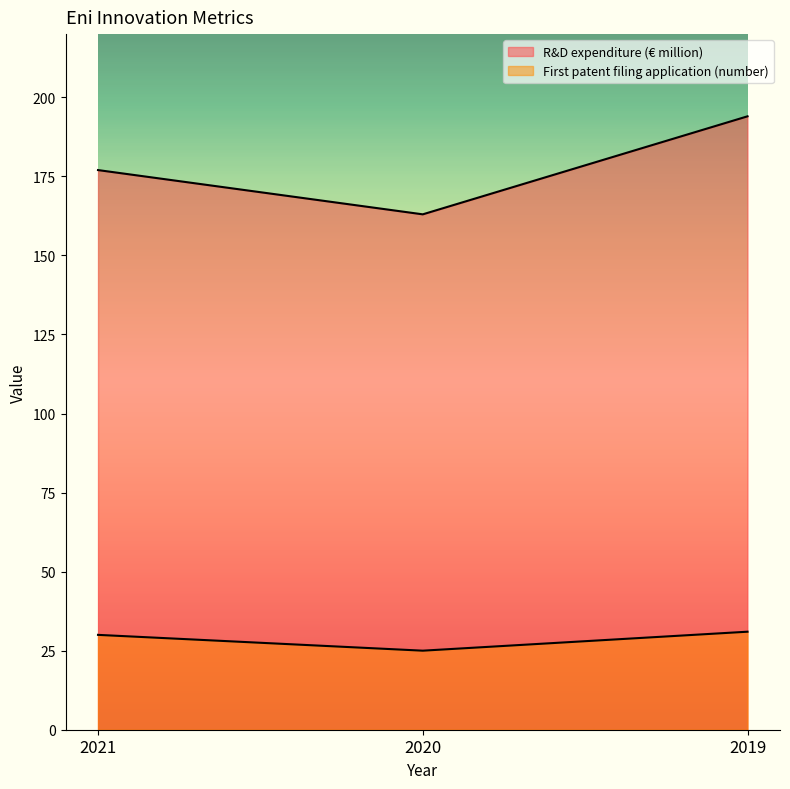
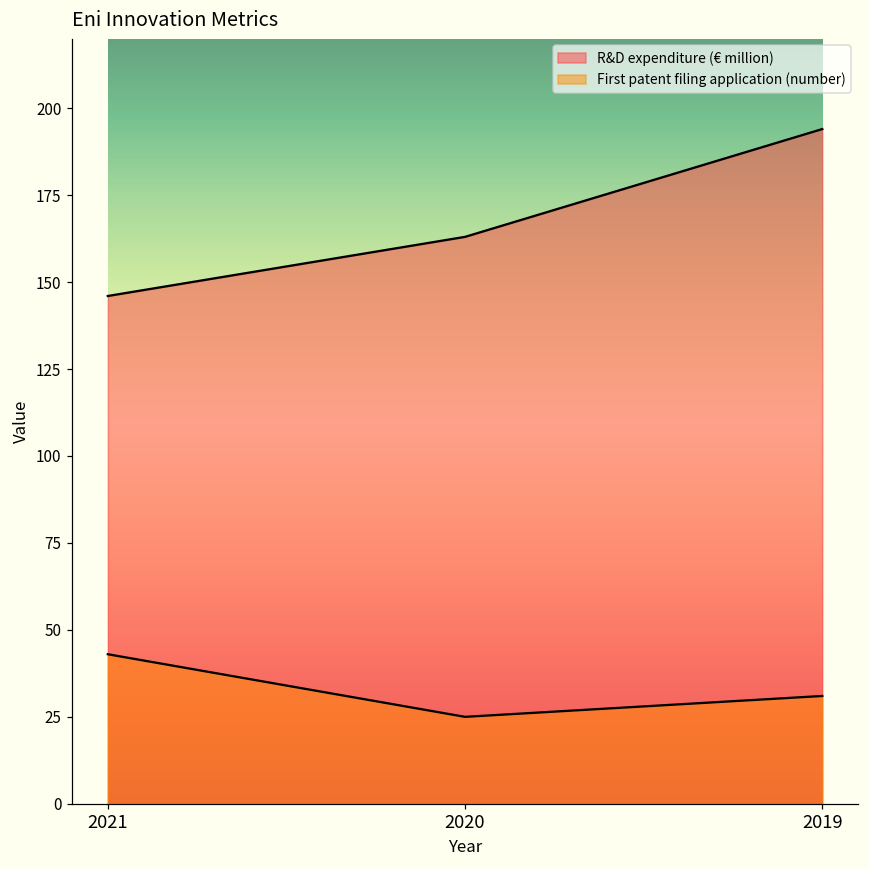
R&D expenditure (€ million), 2021: 177 -> 146
First patent filing application (number), 2021: 30 -> 43
